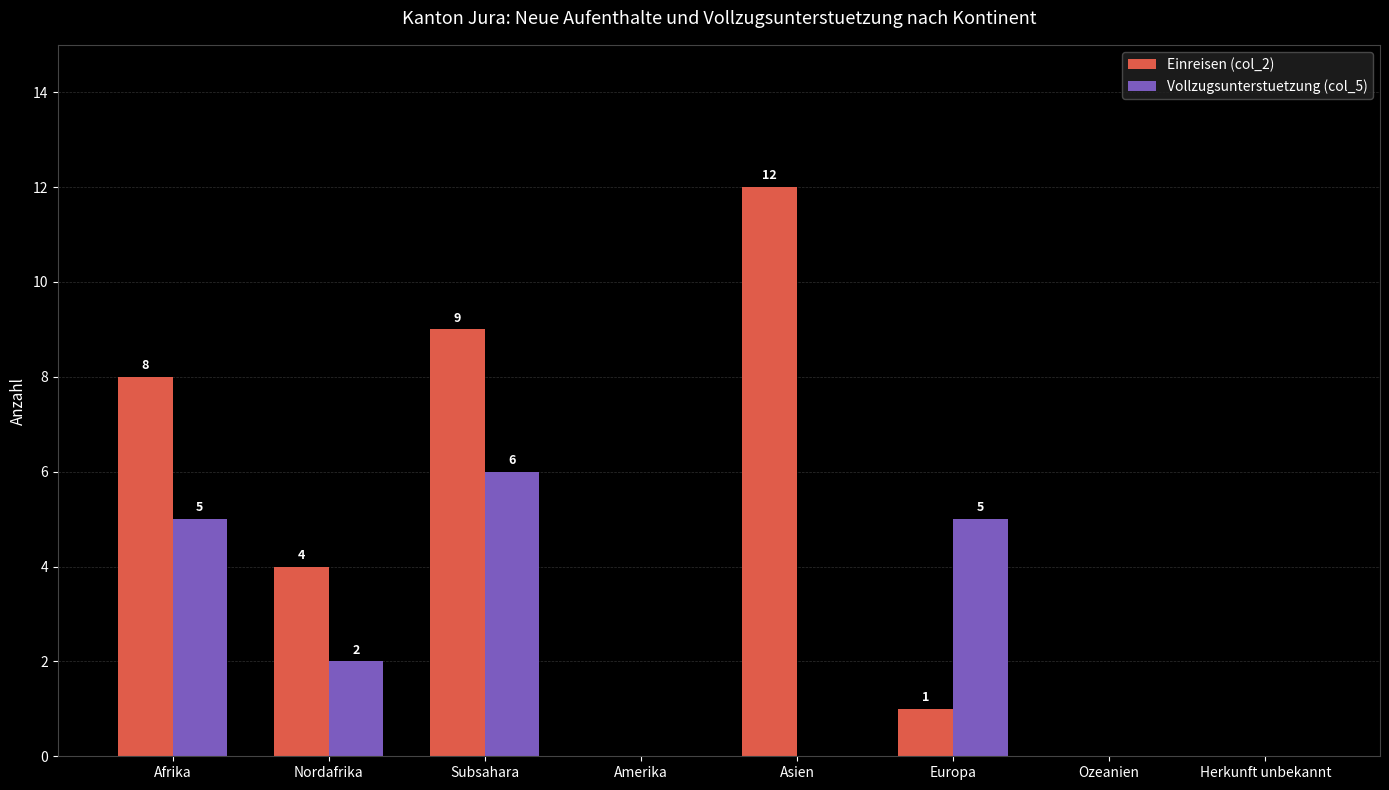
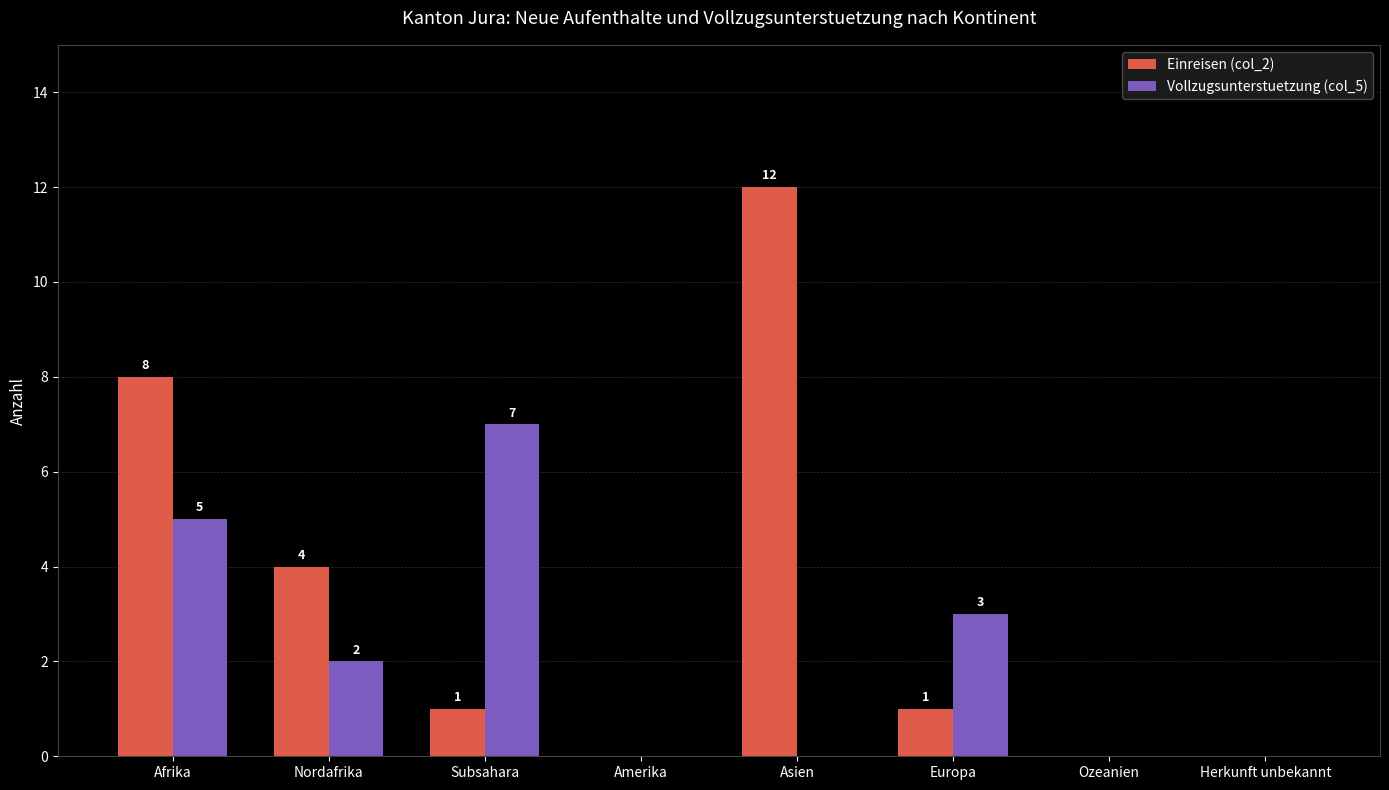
Einreisen (col_2), Subsahara: 9 -> 1
Vollzugsunterstuetzung (col_5), Subsahara: 6 -> 7
Vollzugsunterstuetzung (col_5), Europa: 5 -> 3
